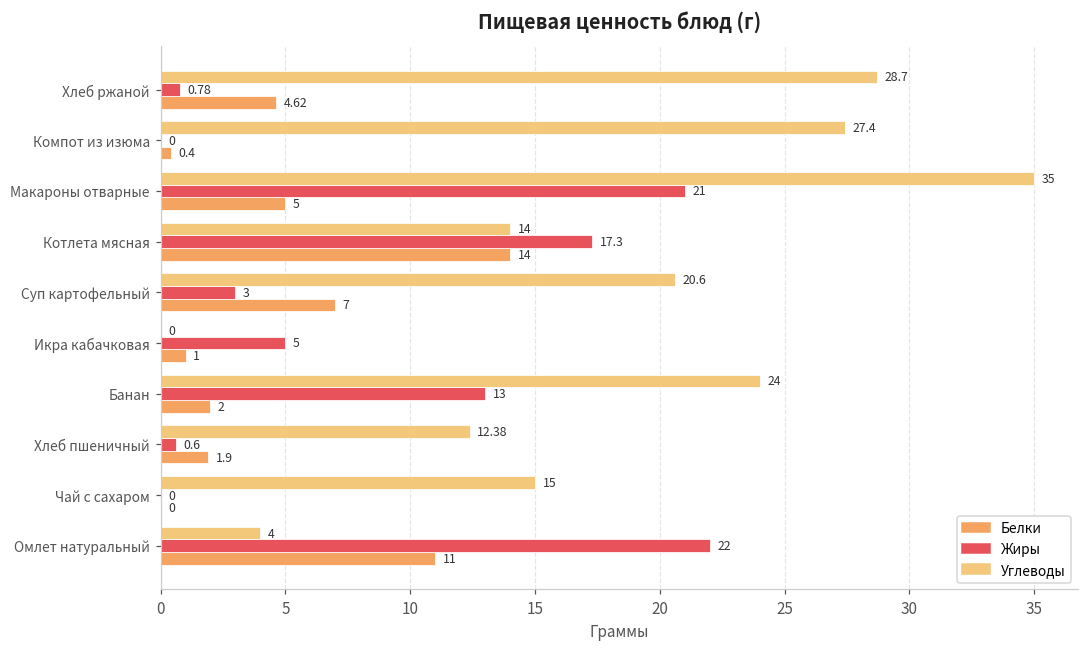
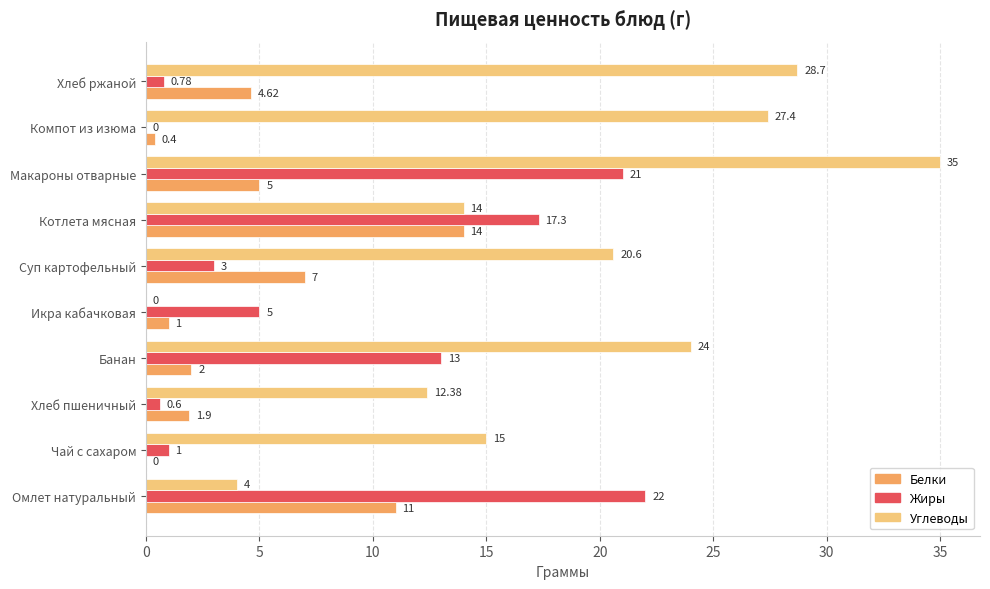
Жиры, Чай с сахаром: 0 -> 1
